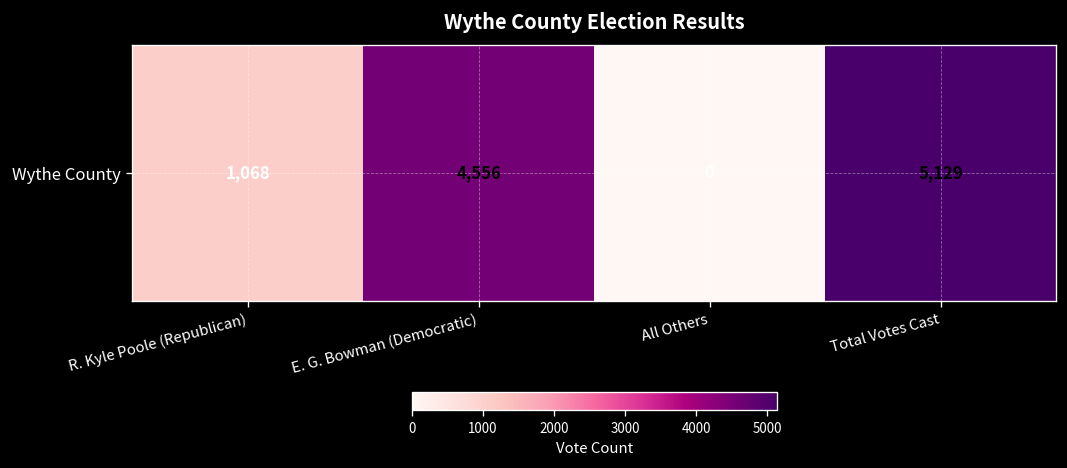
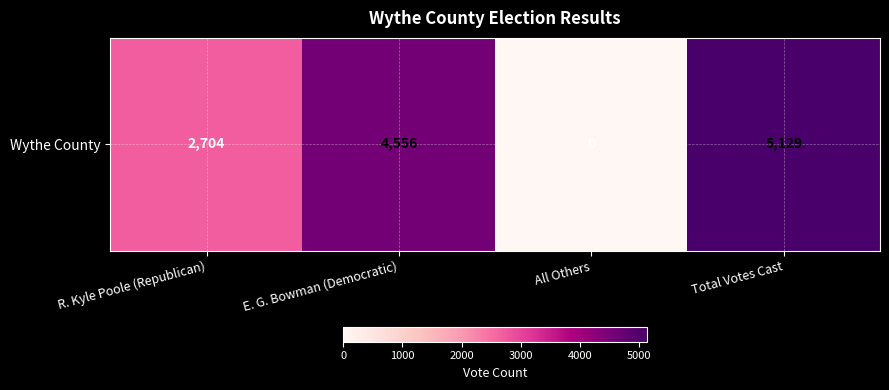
Wythe County, R. Kyle Poole (Republican): 1,068 -> 2,704
